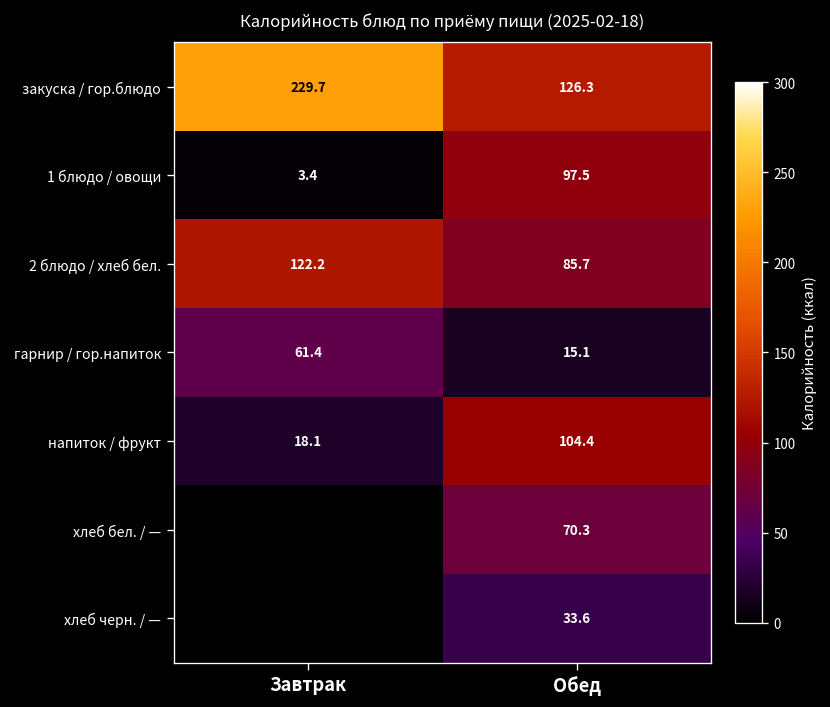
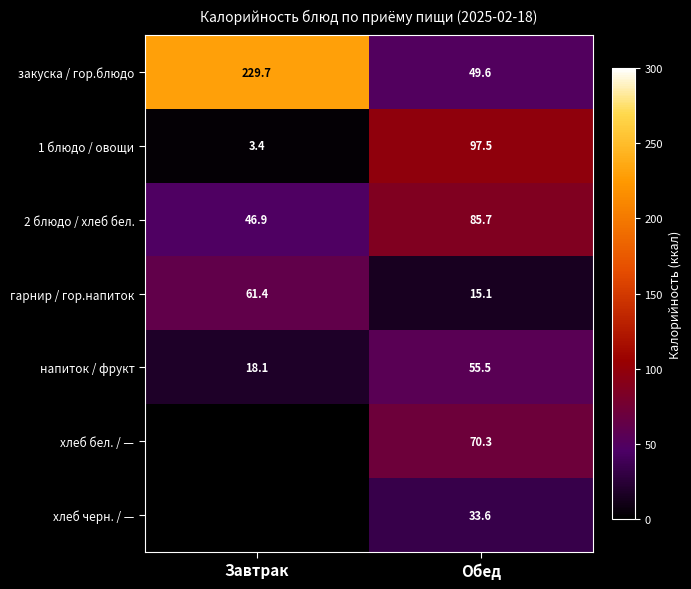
закуска / гор.блюдо, Обед: 126.3 -> 49.6
2 блюдо / хлеб бел., Завтрак: 122.2 -> 46.9
напиток / фрукт, Обед: 104.4 -> 55.5
